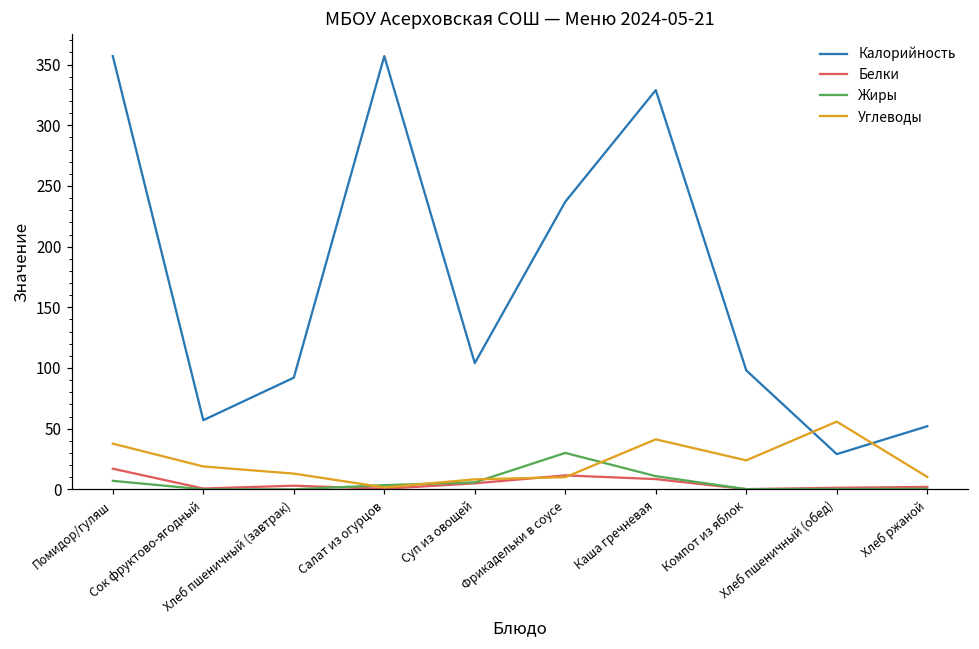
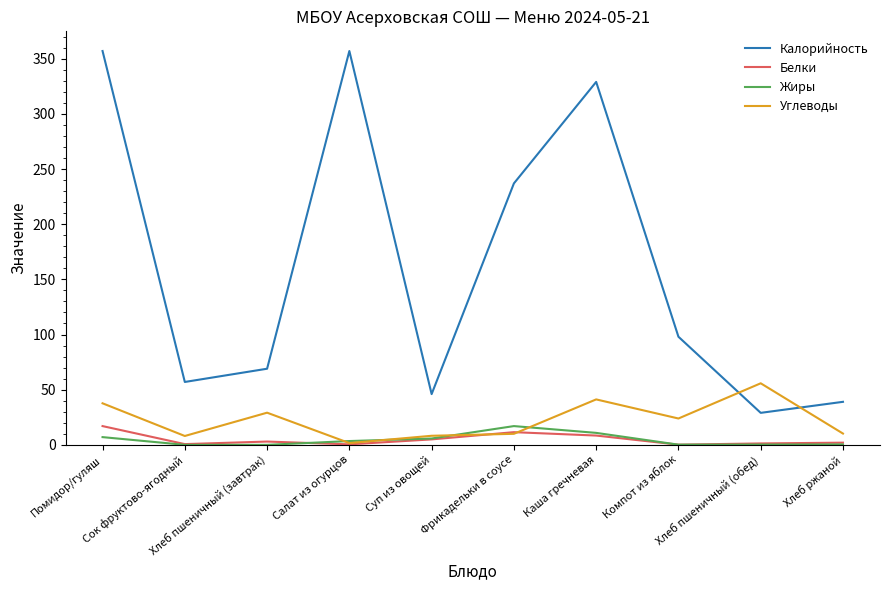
Углеводы, Сок фруктово-ягодный: 19 -> 8
Калорийность, Хлеб пшеничный (завтрак): 92 -> 69
Углеводы, Хлеб пшеничный (завтрак): 13 -> 29
Калорийность, Суп из овощей: 104 -> 46
Жиры, Фрикадельки в соусе: 30 -> 17
Калорийность, Хлеб ржаной: 52 -> 39
